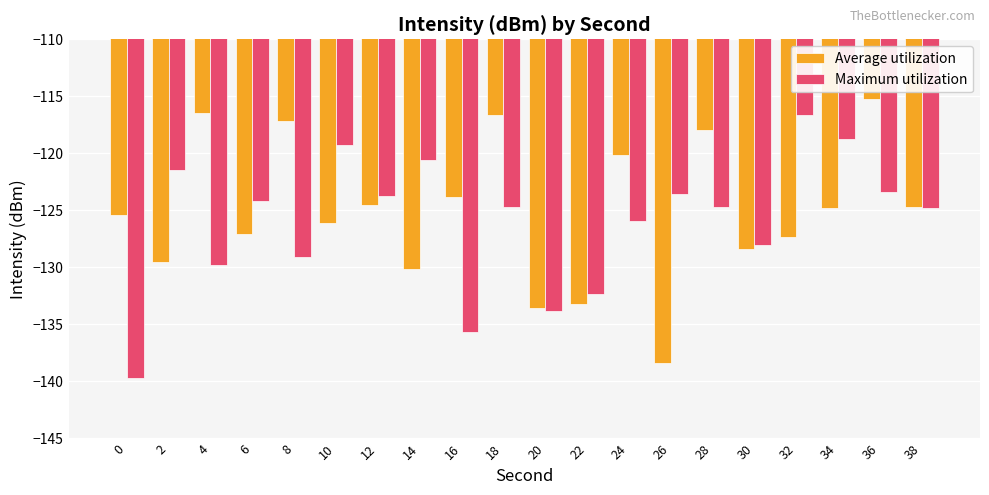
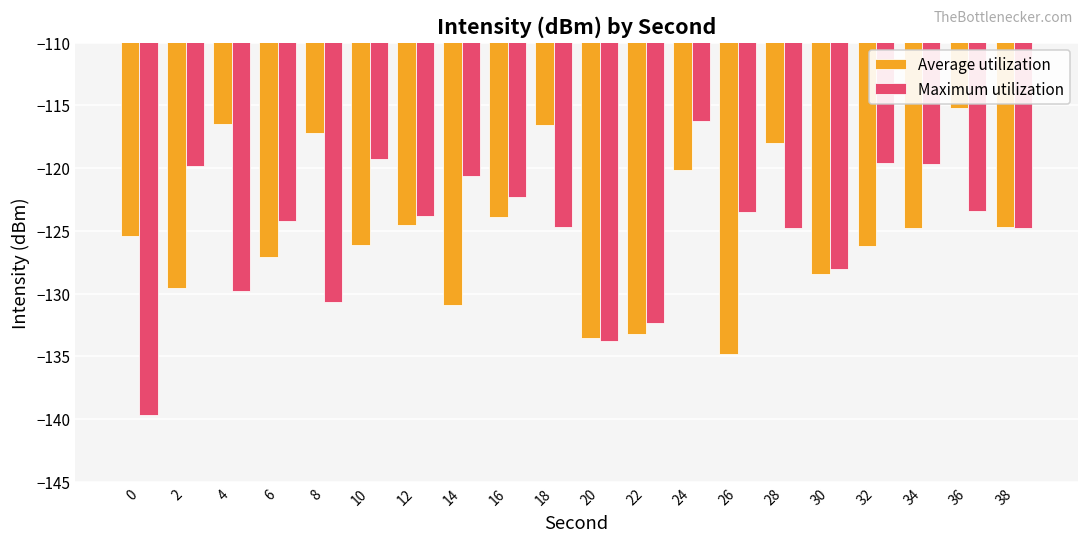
Maximum utilization, 2: -121.4 -> -119.9
Maximum utilization, 8: -129.1 -> -130.7
Average utilization, 14: -130.1 -> -130.9
Maximum utilization, 16: -135.6 -> -122.3
Maximum utilization, 24: -126.0 -> -116.3
Average utilization, 26: -138.4 -> -134.8
Average utilization, 32: -127.4 -> -126.2
Maximum utilization, 32: -116.6 -> -119.6
Maximum utilization, 34: -118.7 -> -119.7
